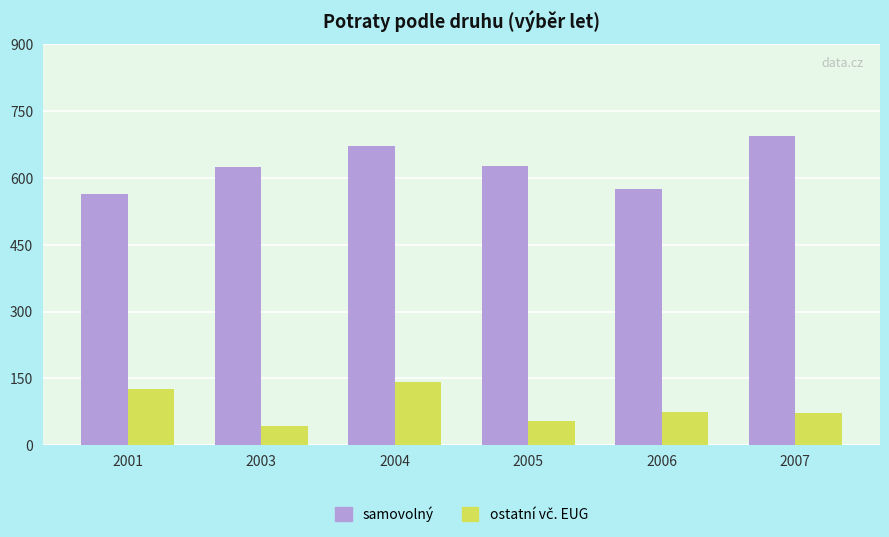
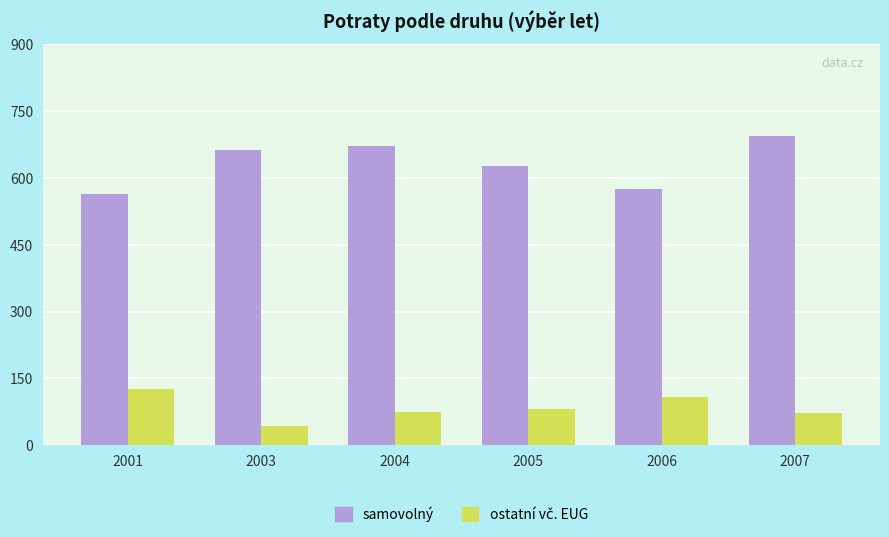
samovolný, 2003: 620 -> 660
ostatní vč. EUG, 2004: 140 -> 80
ostatní vč. EUG, 2005: 50 -> 80
ostatní vč. EUG, 2006: 70 -> 110
